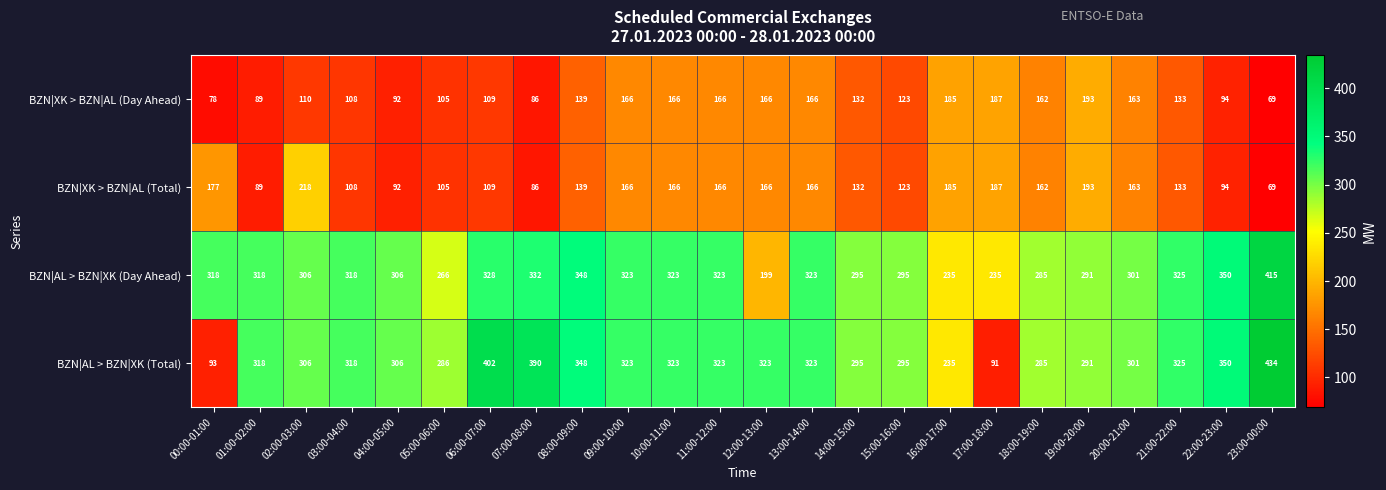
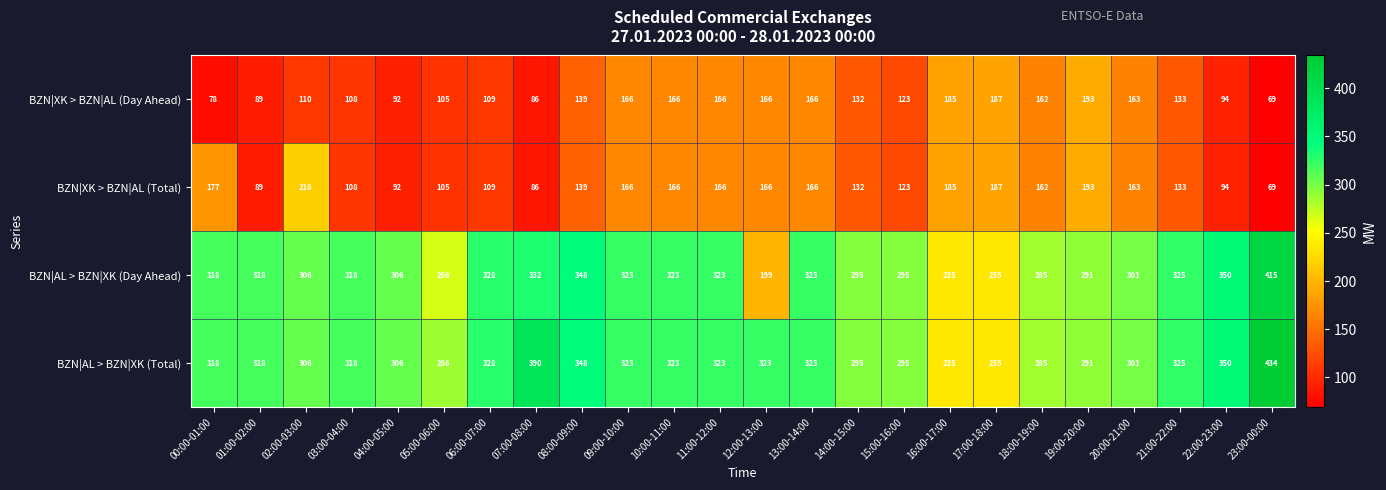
BZN|AL > BZN|XK (Total), 00:00-01:00: 93 -> 318
BZN|AL > BZN|XK (Total), 06:00-07:00: 402 -> 328
BZN|AL > BZN|XK (Total), 17:00-18:00: 91 -> 235
